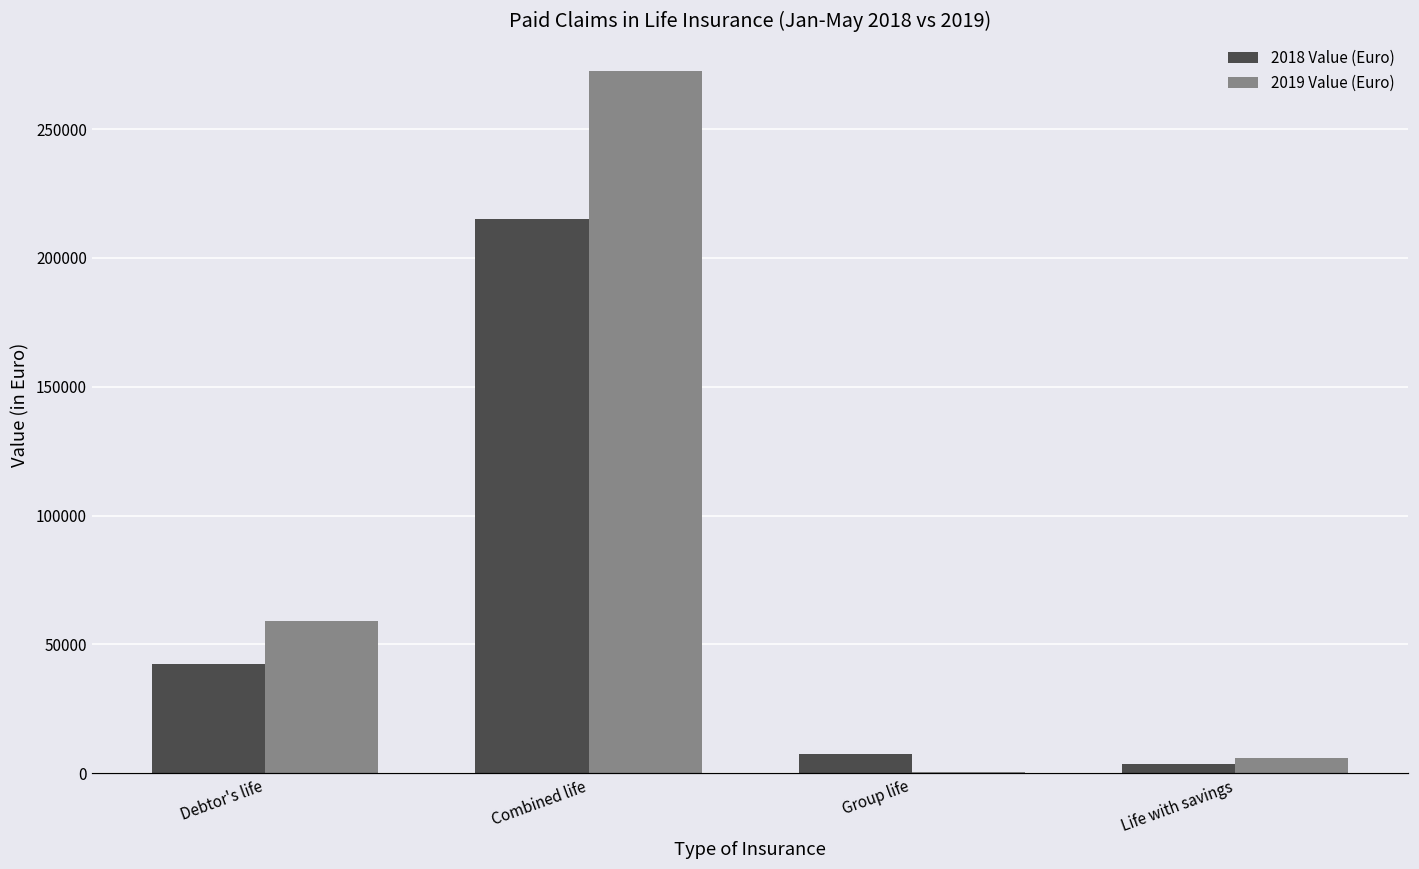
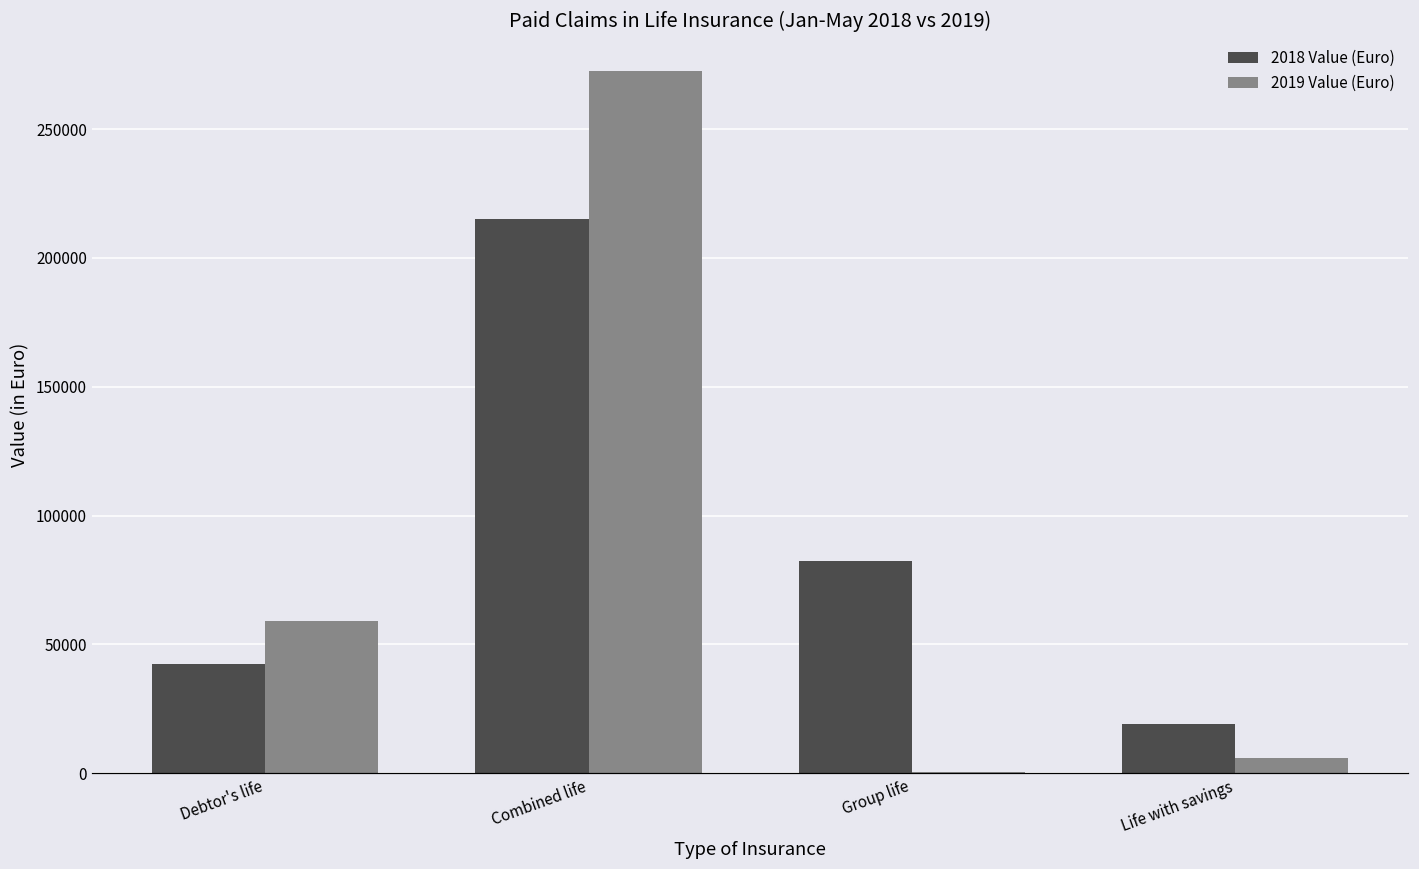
2018 Value (Euro), Group life: 8000 -> 82000
2018 Value (Euro), Life with savings: 4000 -> 19000
